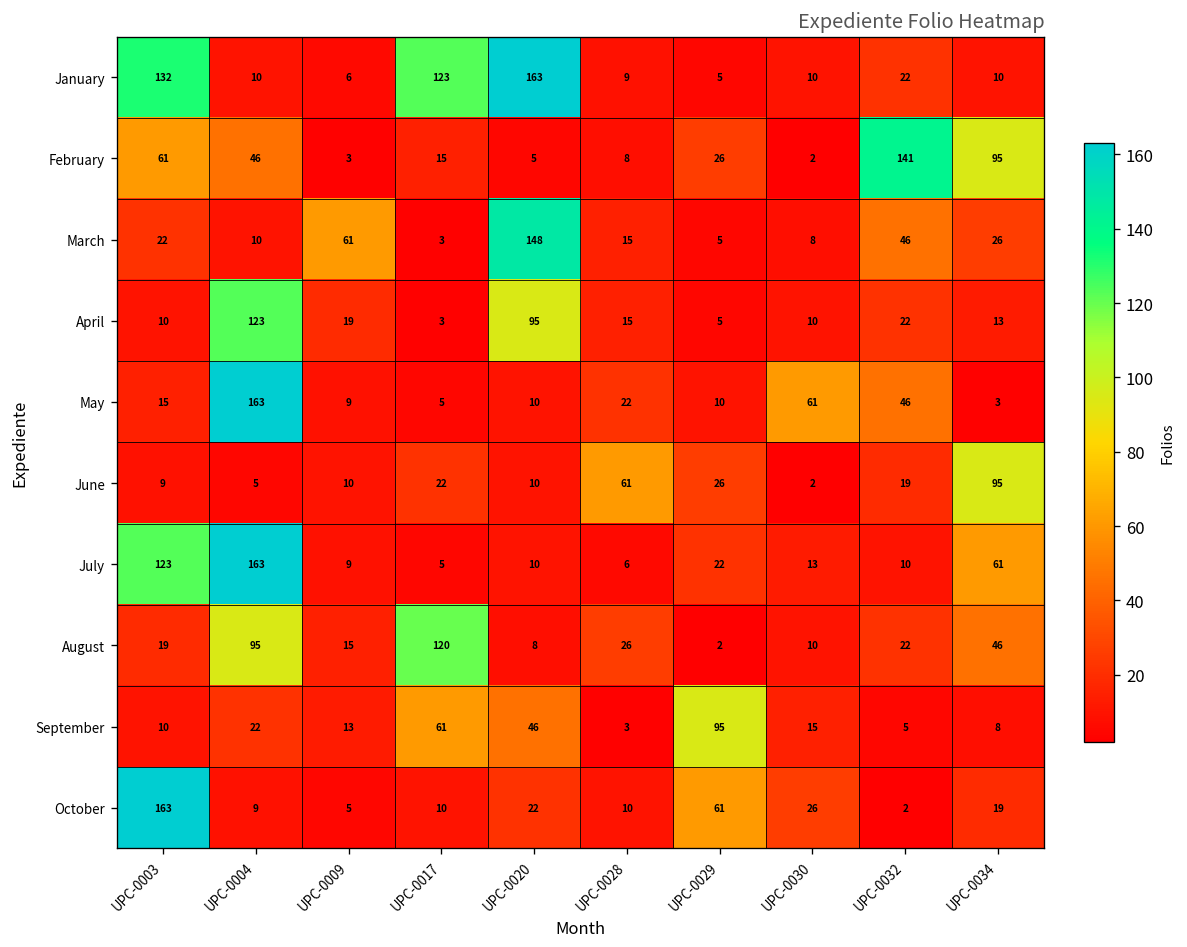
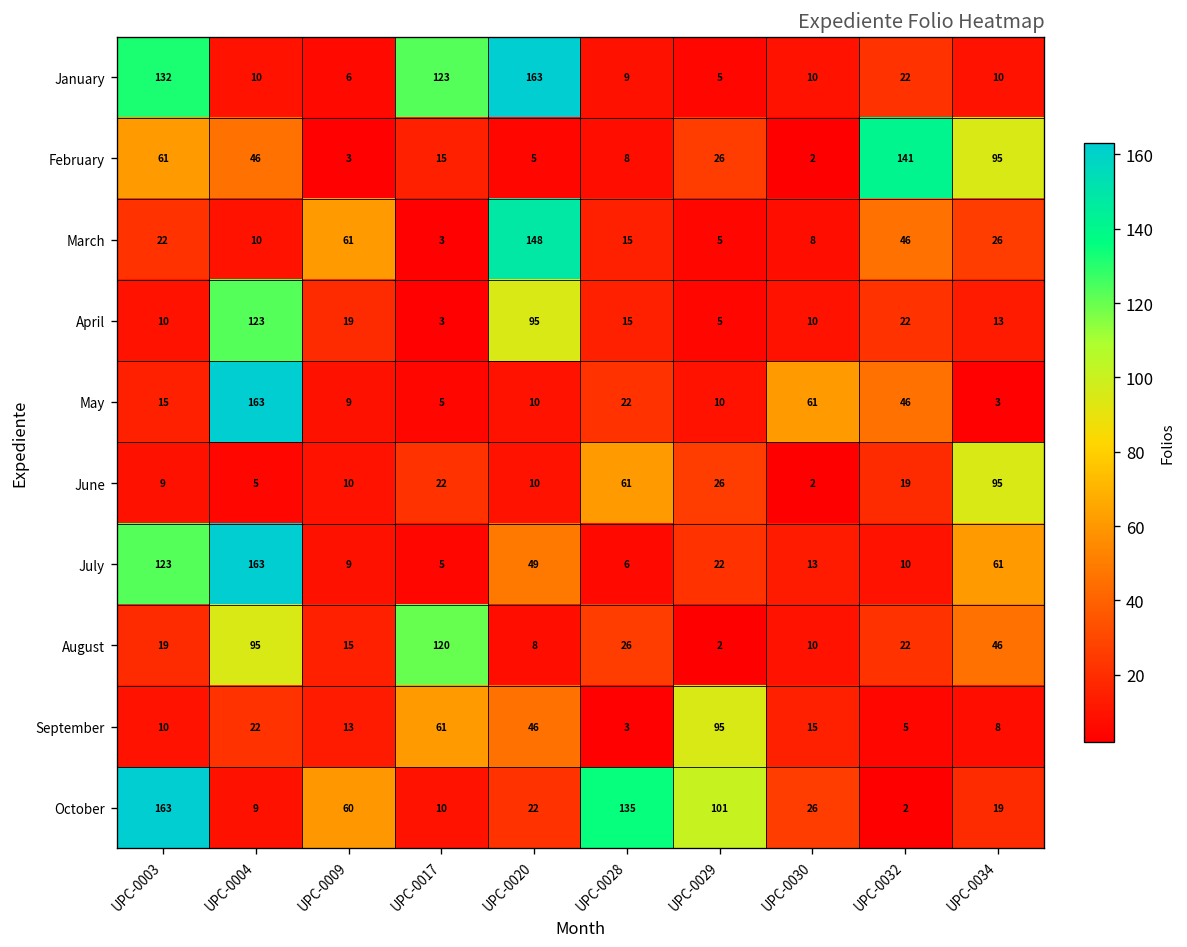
July, UPC-0020: 10 -> 49
October, UPC-0009: 5 -> 60
October, UPC-0028: 10 -> 135
October, UPC-0029: 61 -> 101
